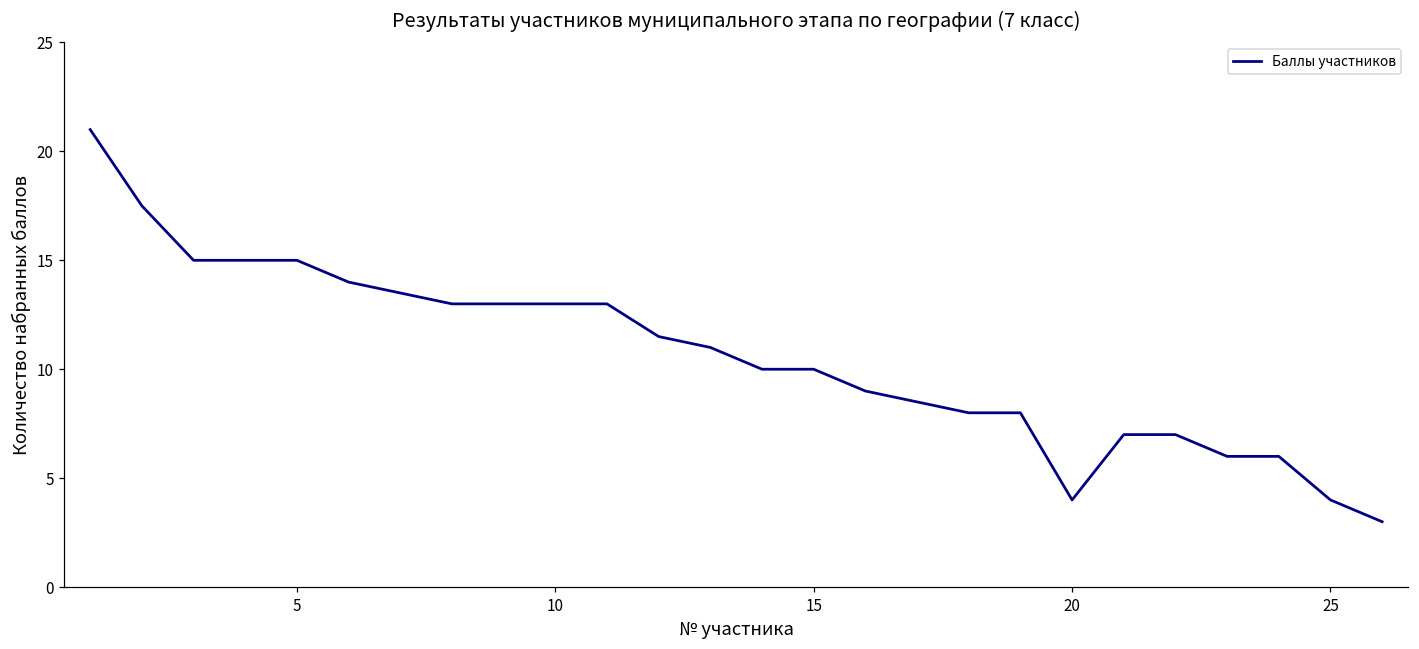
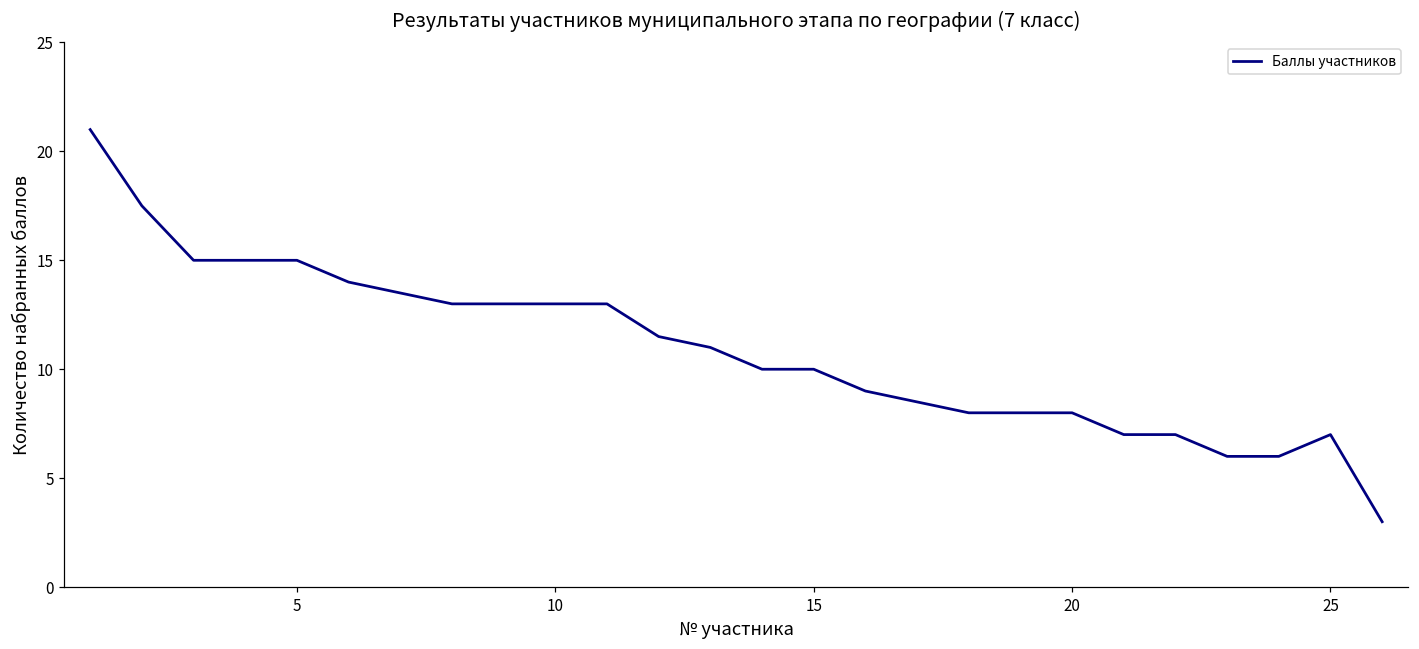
20: 4 -> 8
25: 4 -> 7
